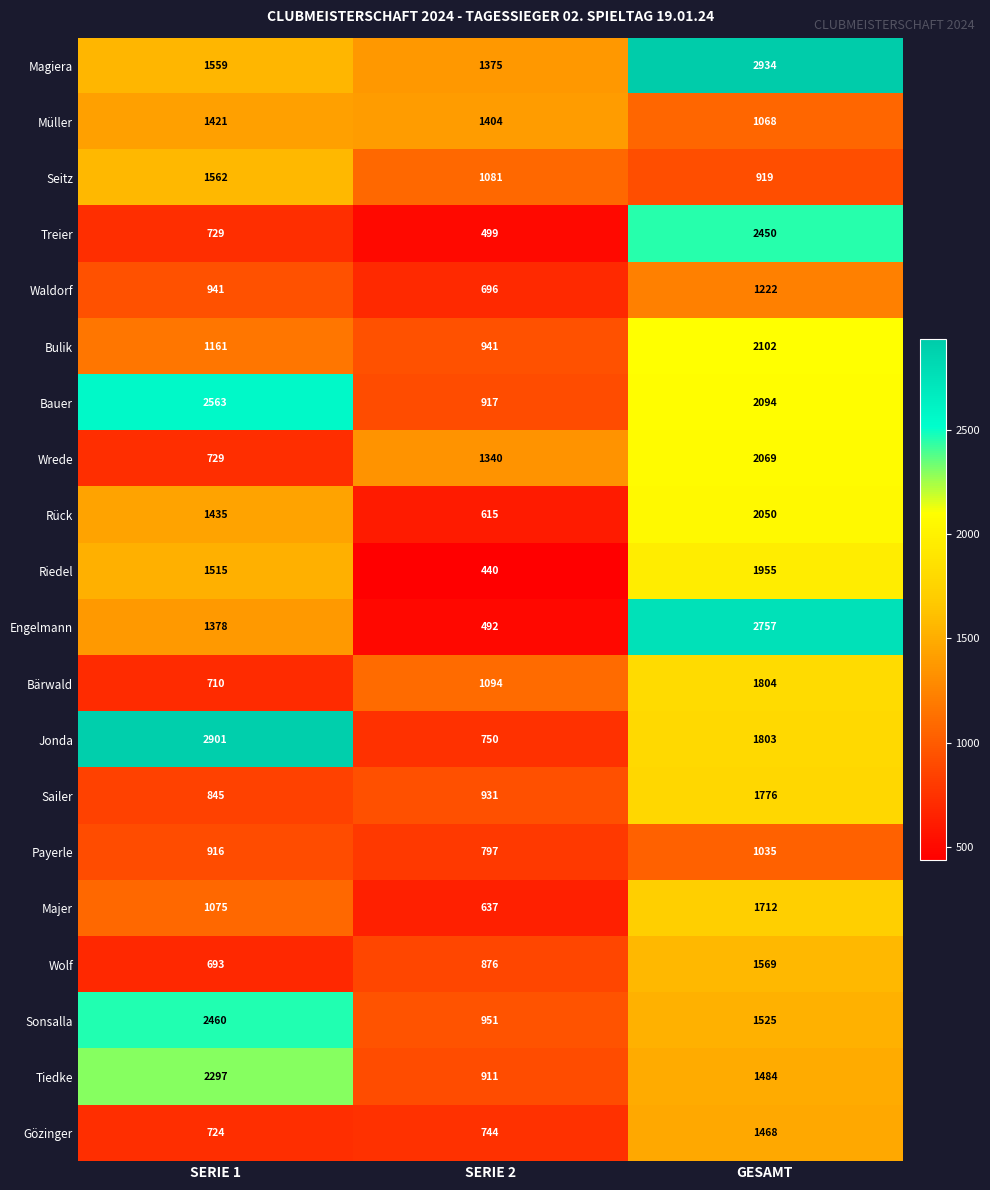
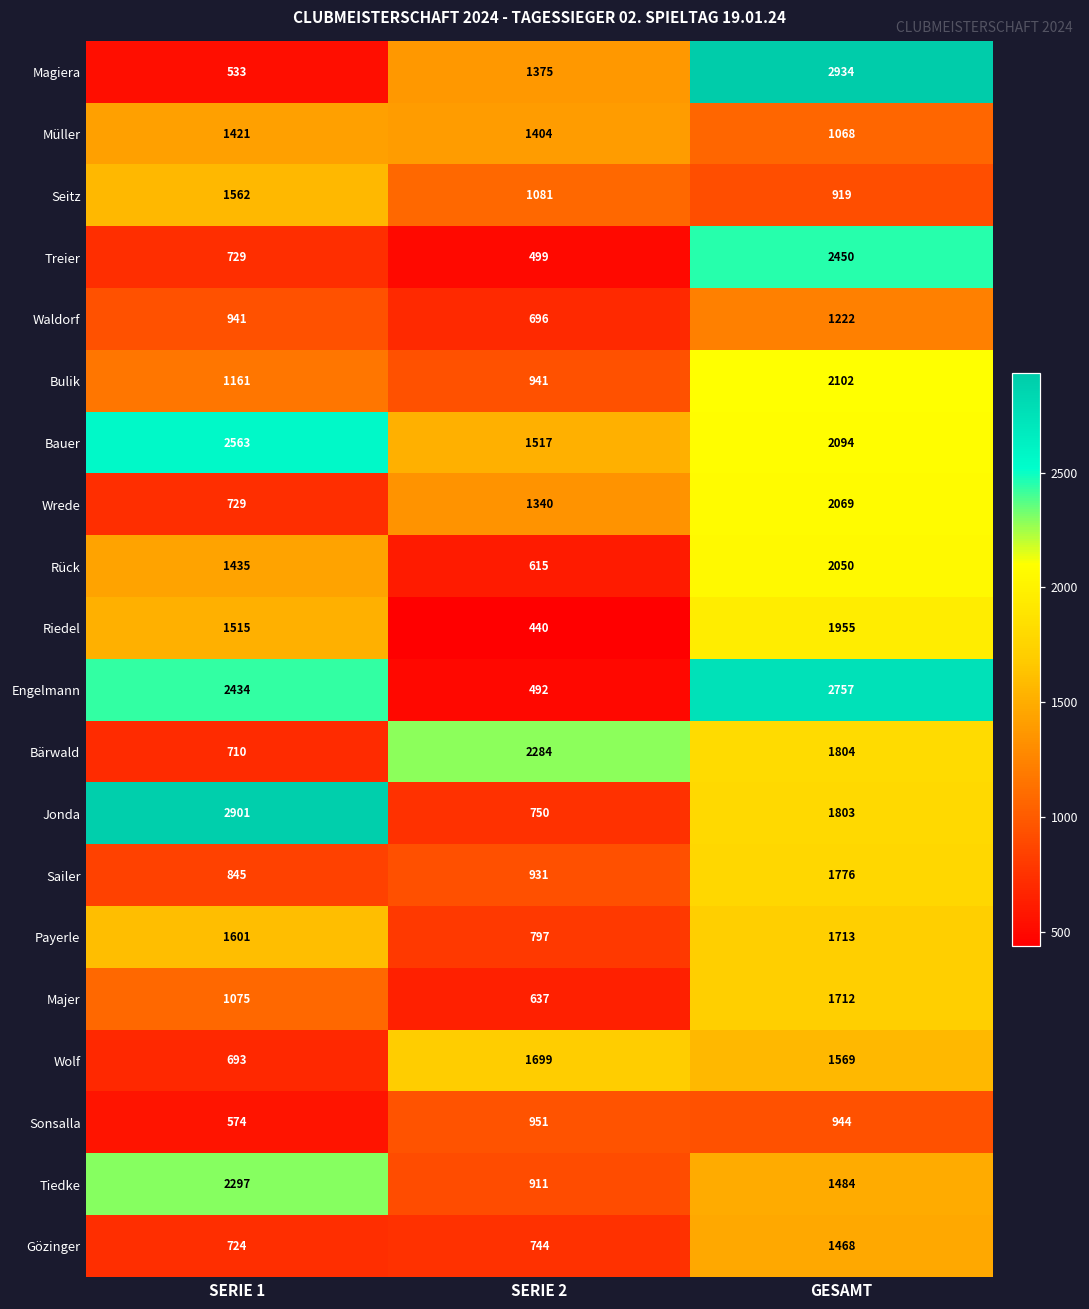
Magiera, SERIE 1: 1559 -> 533
Bauer, SERIE 2: 917 -> 1517
Engelmann, SERIE 1: 1378 -> 2434
Bärwald, SERIE 2: 1094 -> 2284
Payerle, SERIE 1: 916 -> 1601
Payerle, GESAMT: 1035 -> 1713
Wolf, SERIE 2: 876 -> 1699
Sonsalla, SERIE 1: 2460 -> 574
Sonsalla, GESAMT: 1525 -> 944
